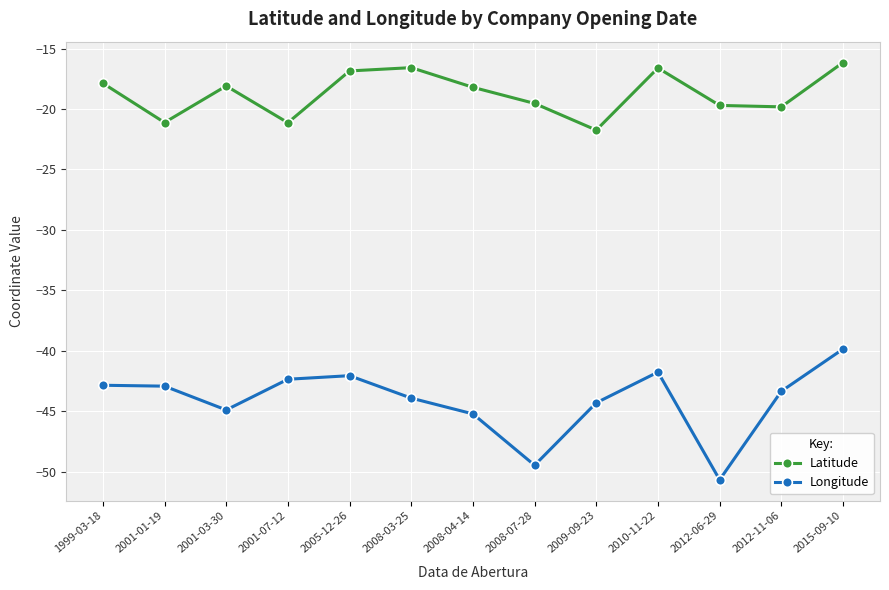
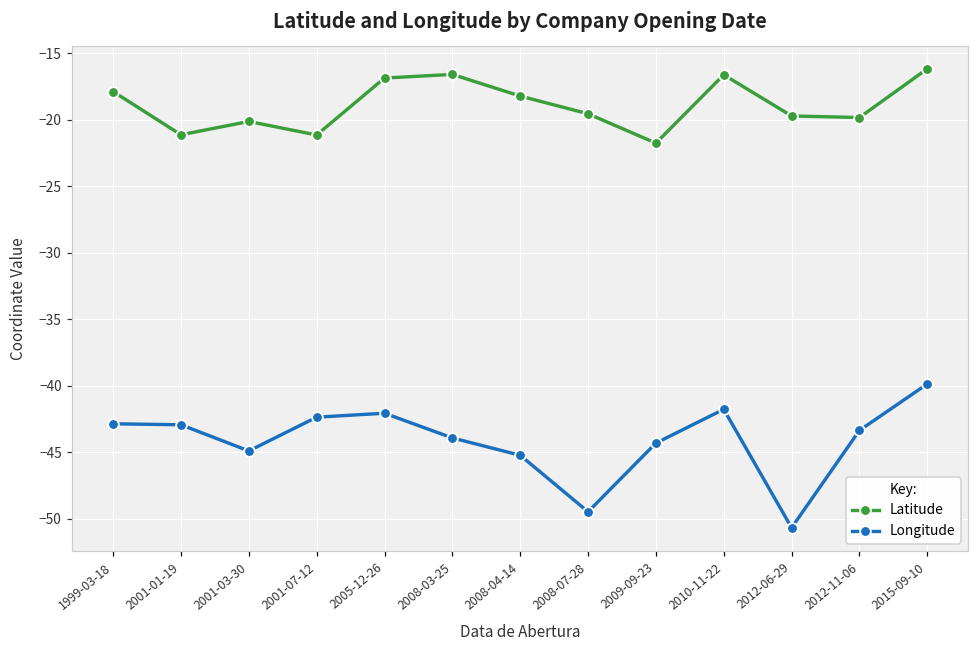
Latitude, 2001-03-30: -18.1 -> -20.1
